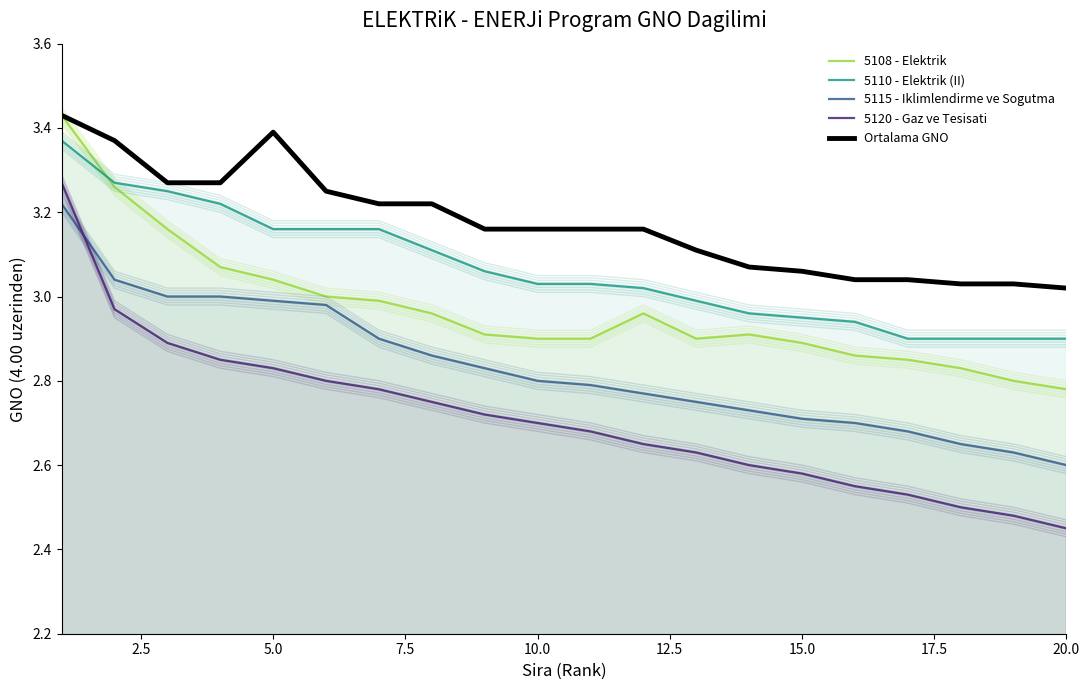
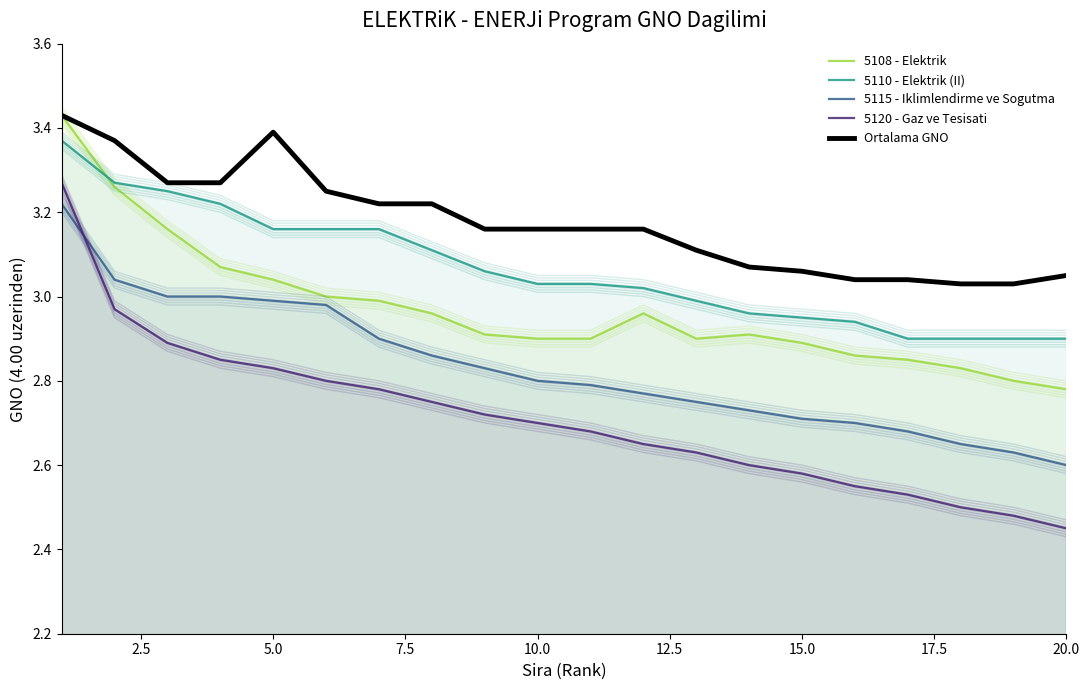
Ortalama GNO, 20.0: 3.02 -> 3.05
